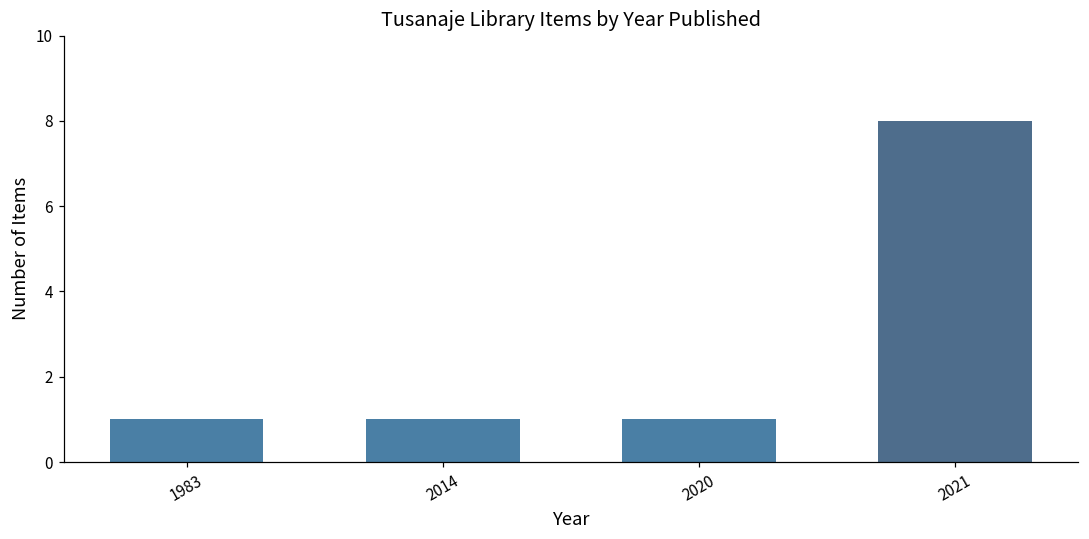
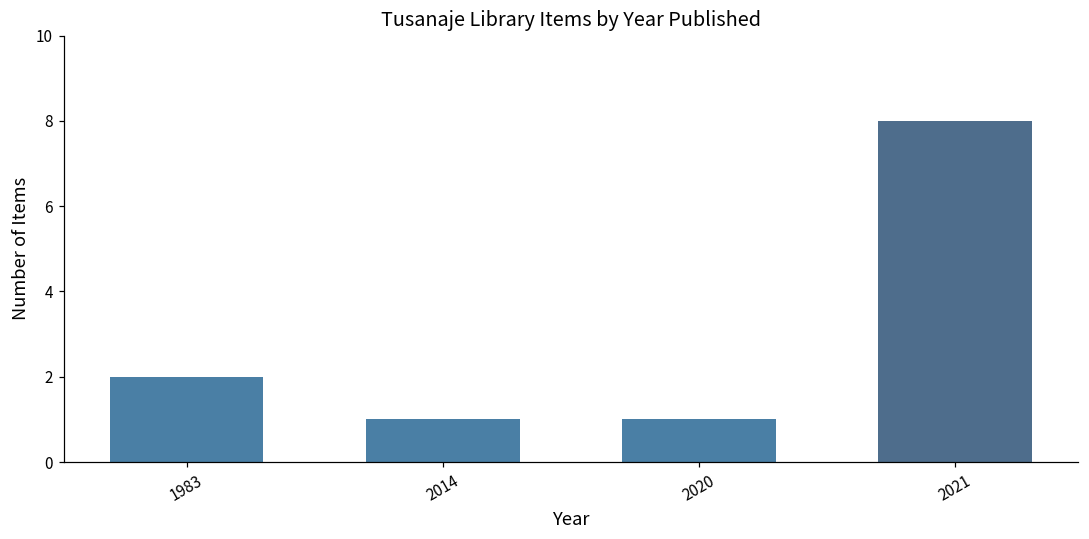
1983: 1 -> 2
